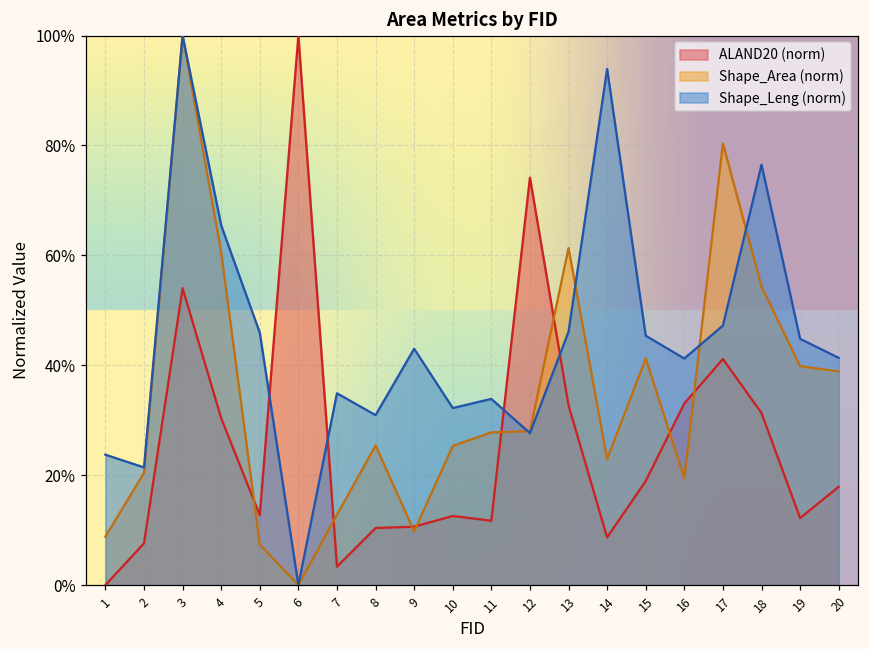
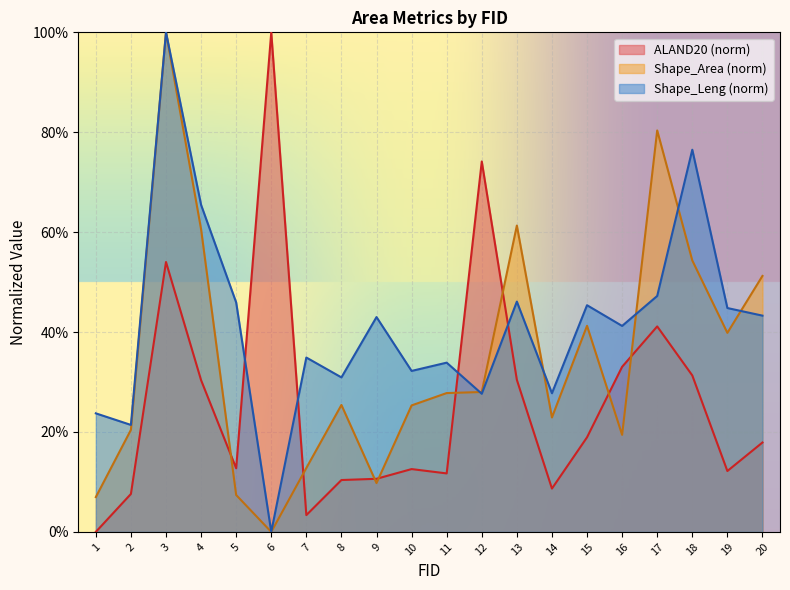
Shape_Area (norm), 1: 9% -> 7%
ALAND20 (norm), 13: 33% -> 30%
Shape_Leng (norm), 14: 94% -> 28%
Shape_Area (norm), 20: 39% -> 51%
Shape_Leng (norm), 20: 41% -> 43%
